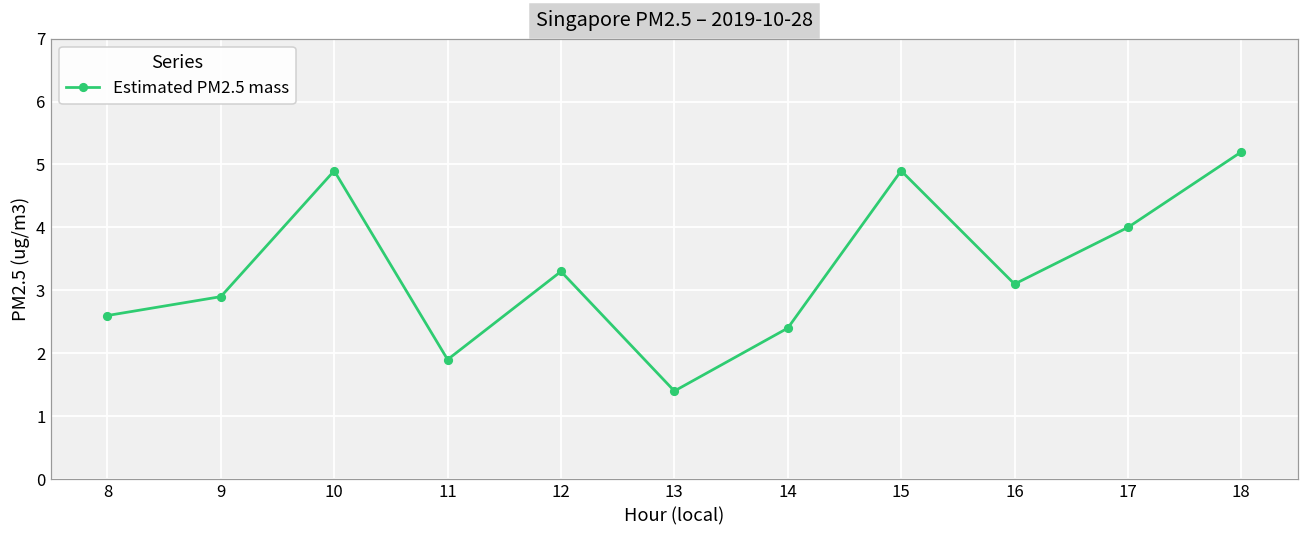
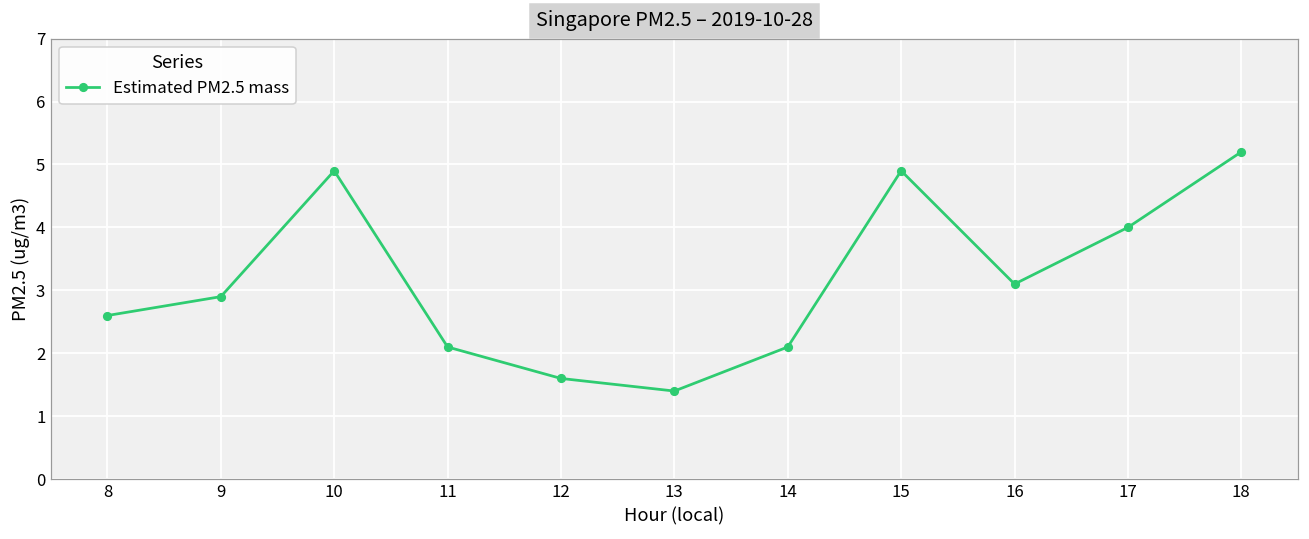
11: 1.9 -> 2.1
12: 3.3 -> 1.6
14: 2.4 -> 2.1
